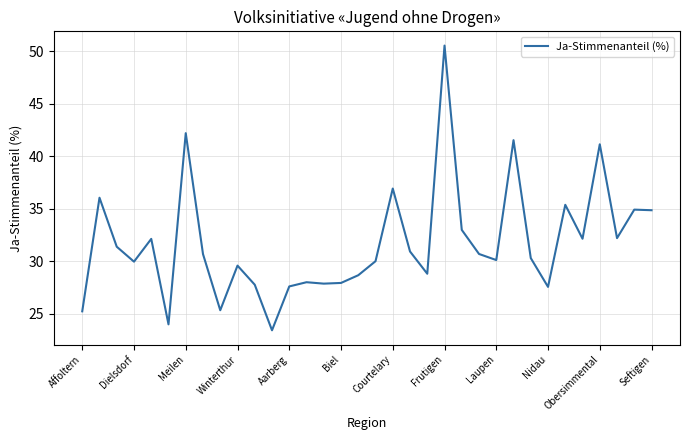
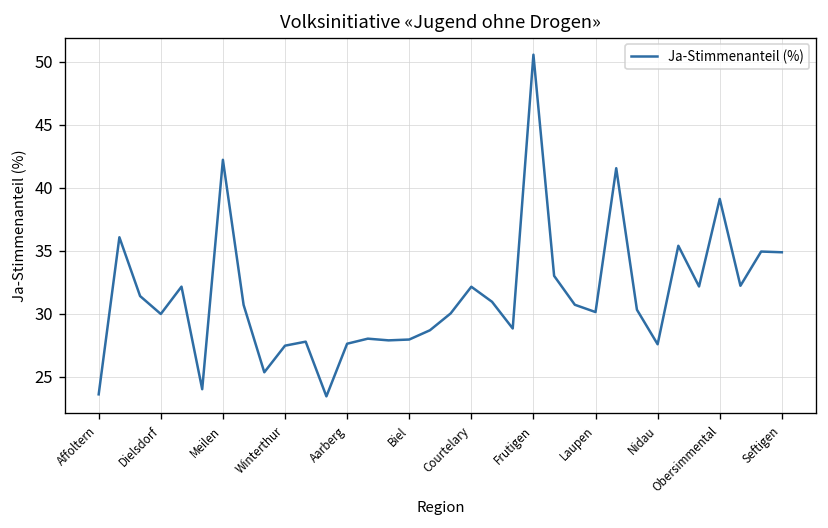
Affoltern: 25.2 -> 23.6
Winterthur: 29.6 -> 27.4
Courtelary: 36.9 -> 32.1
Obersimmental: 41.2 -> 39.1
